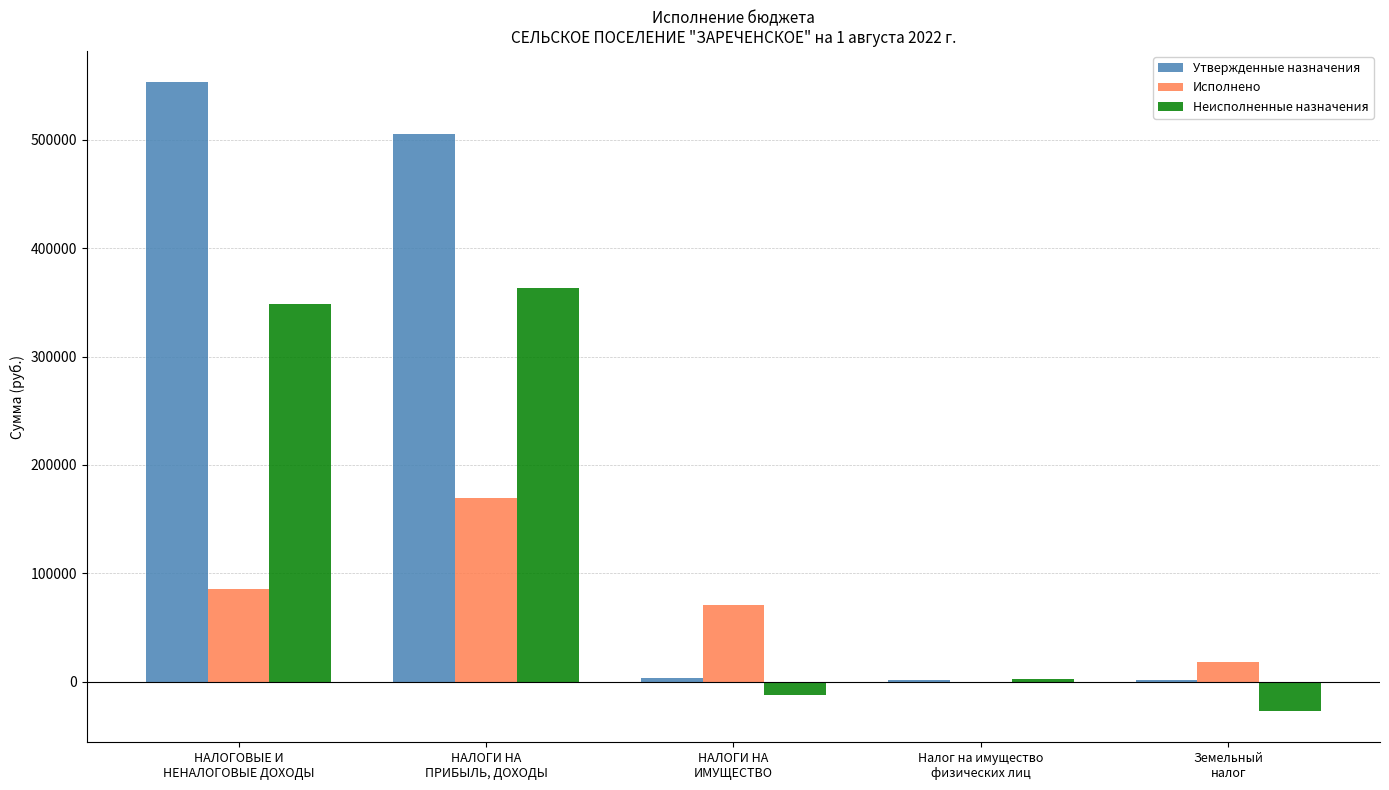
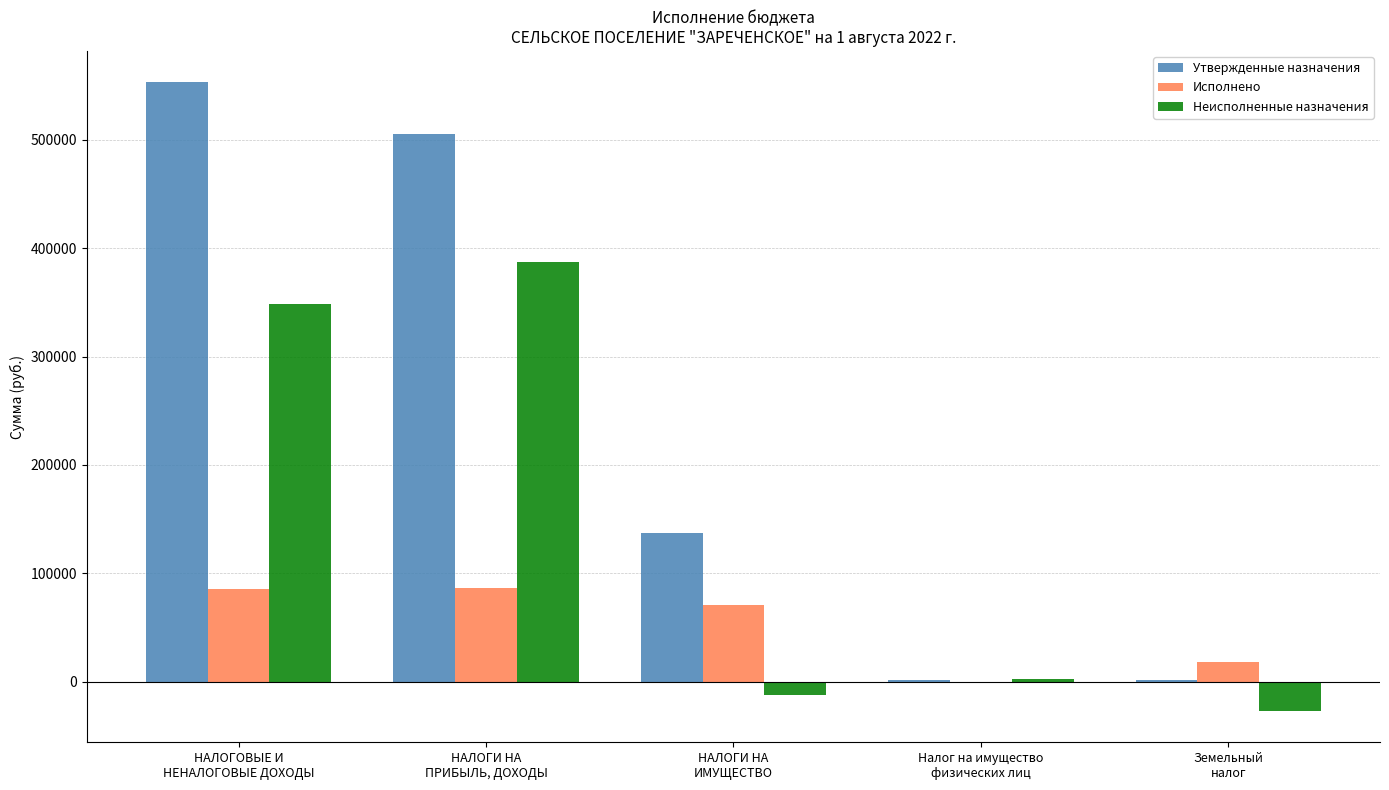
Исполнено, НАЛОГИ НА ПРИБЫЛЬ, ДОХОДЫ: 170000 -> 86000
Неисполненные назначения, НАЛОГИ НА ПРИБЫЛЬ, ДОХОДЫ: 363000 -> 388000
Утвержденные назначения, НАЛОГИ НА ИМУЩЕСТВО: 3000 -> 137000
